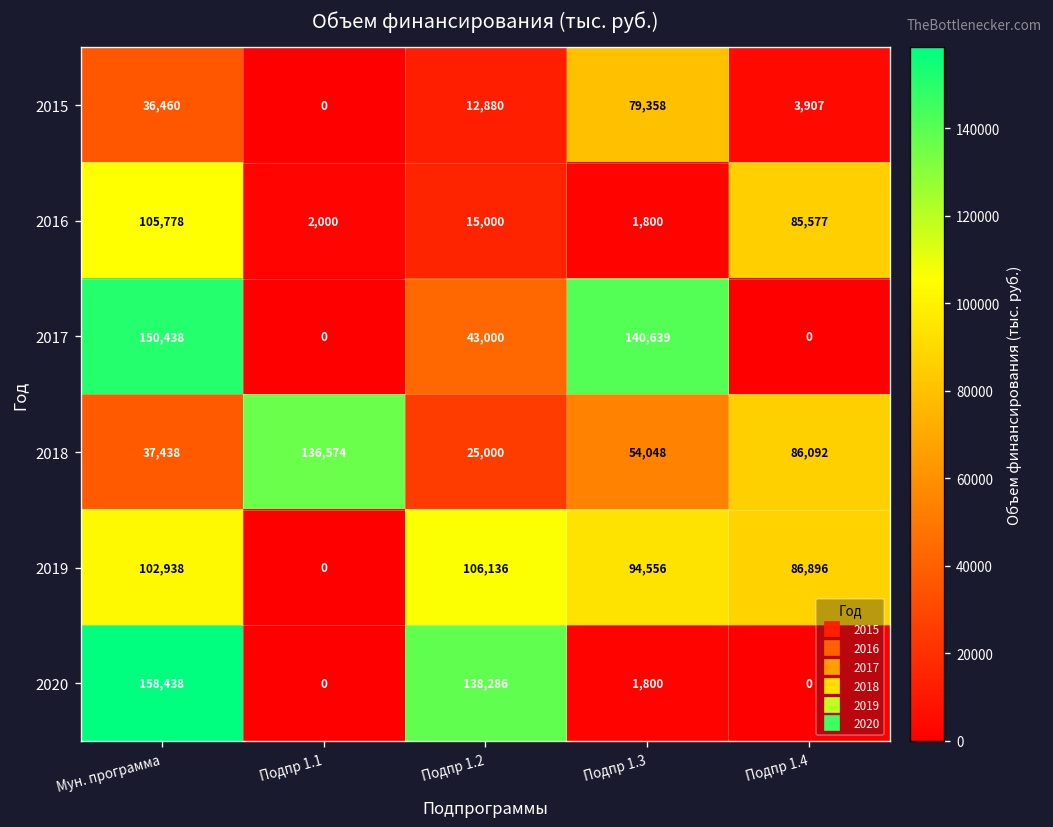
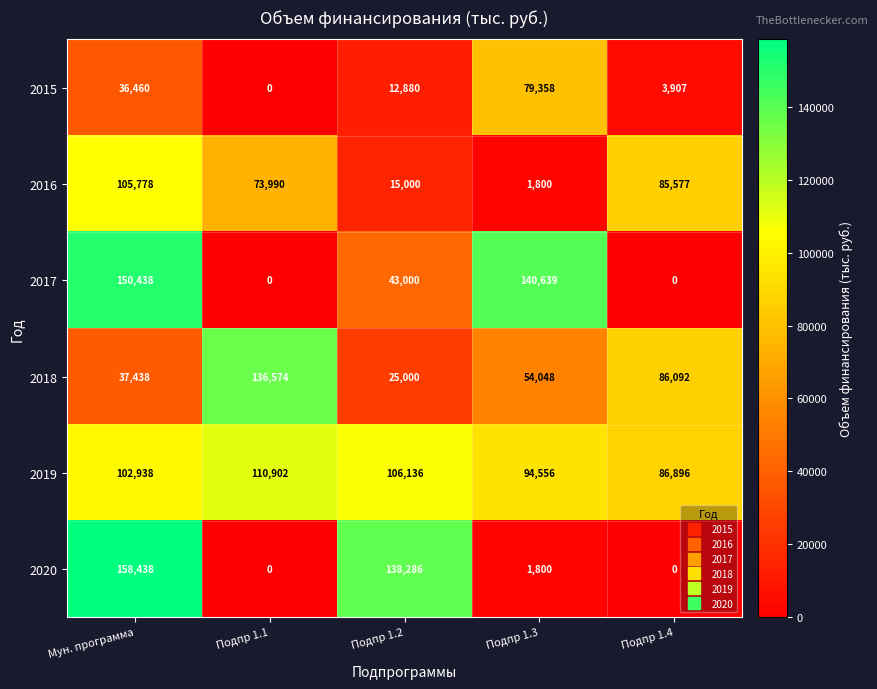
2016, Подпр 1.1: 2,000 -> 73,990
2019, Подпр 1.1: 0 -> 110,902
